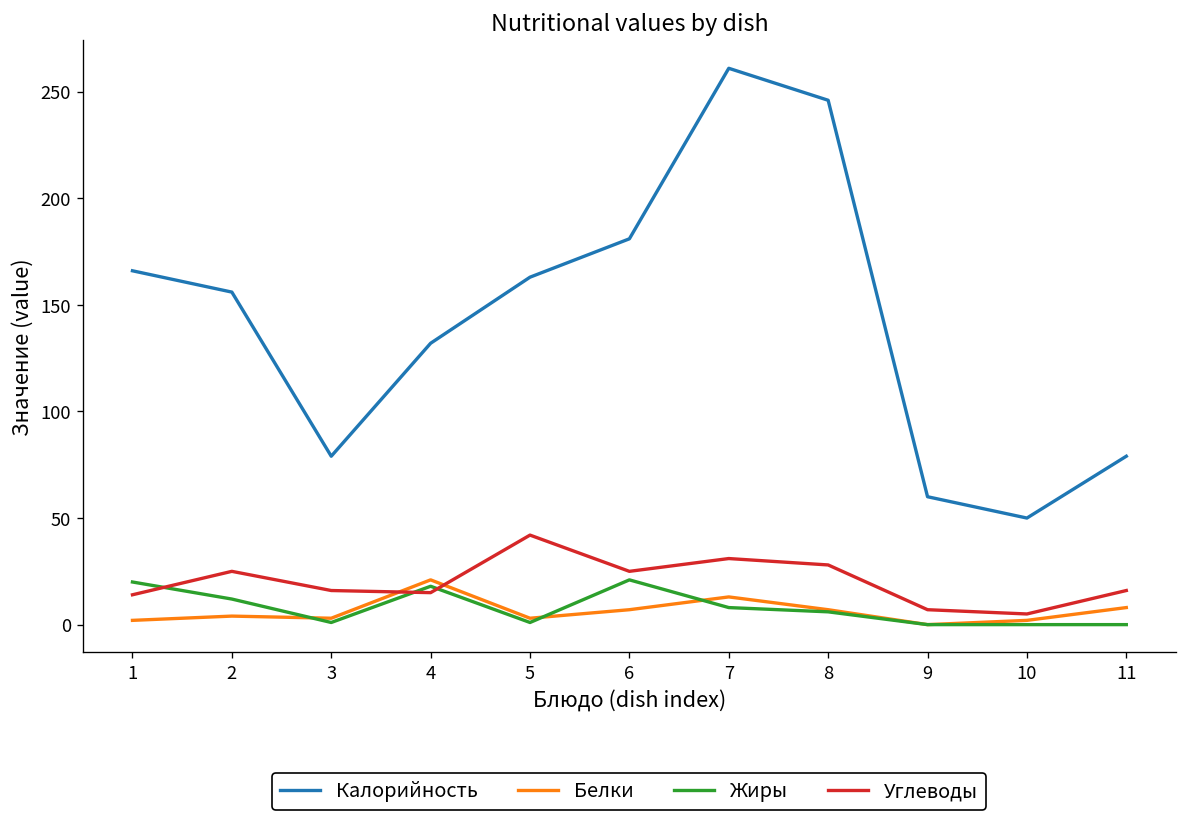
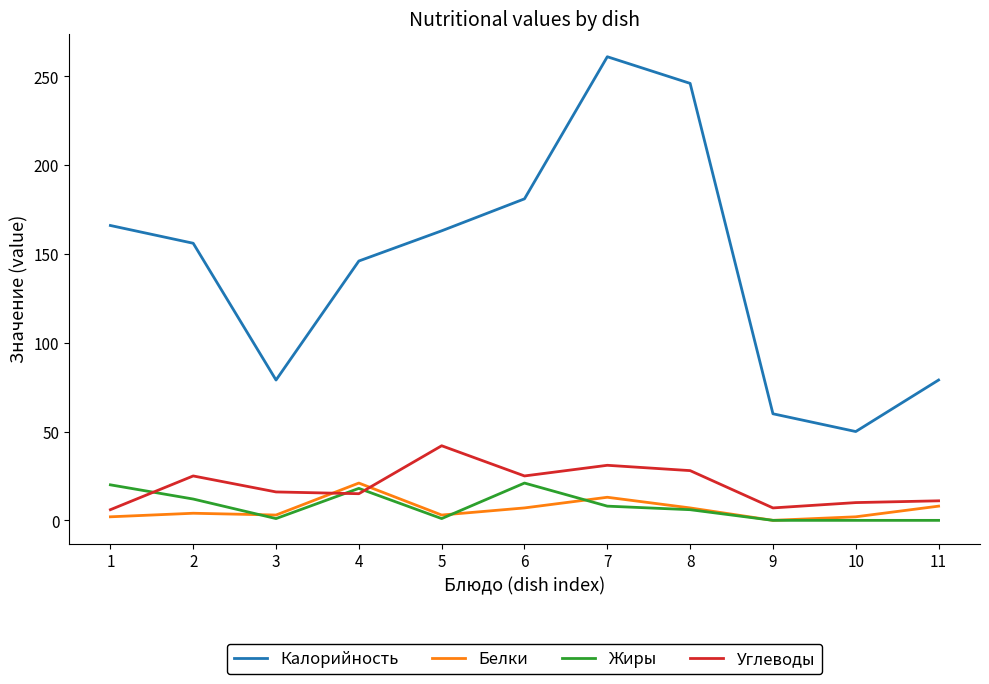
Углеводы, 1: 14 -> 6
Калорийность, 4: 132 -> 146
Углеводы, 10: 5 -> 10
Углеводы, 11: 16 -> 11
